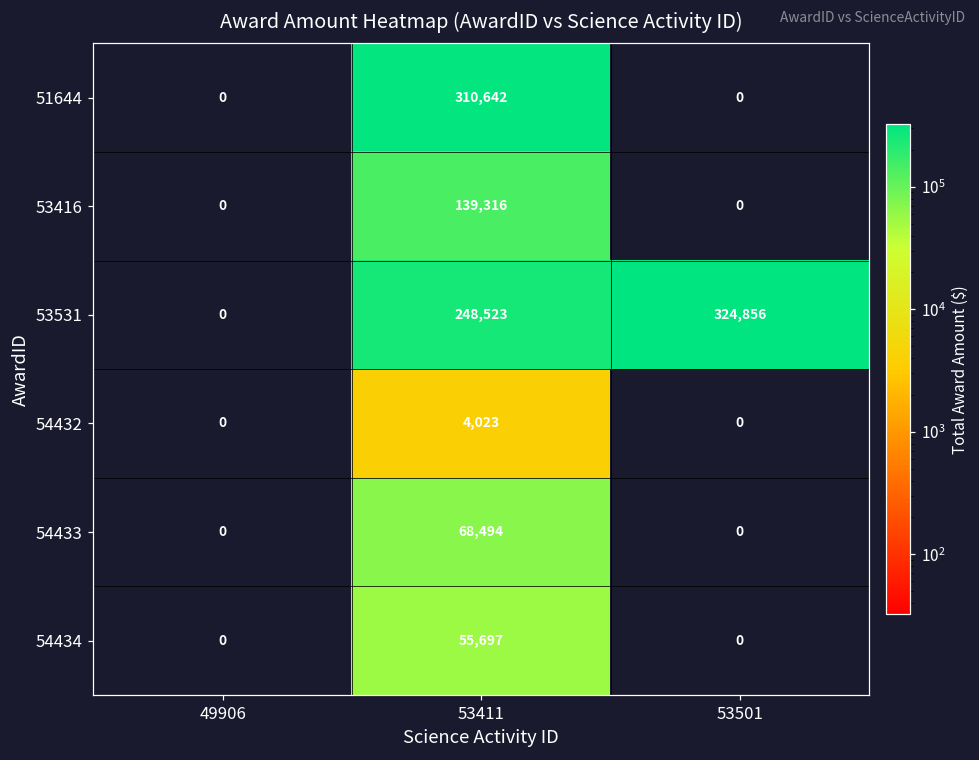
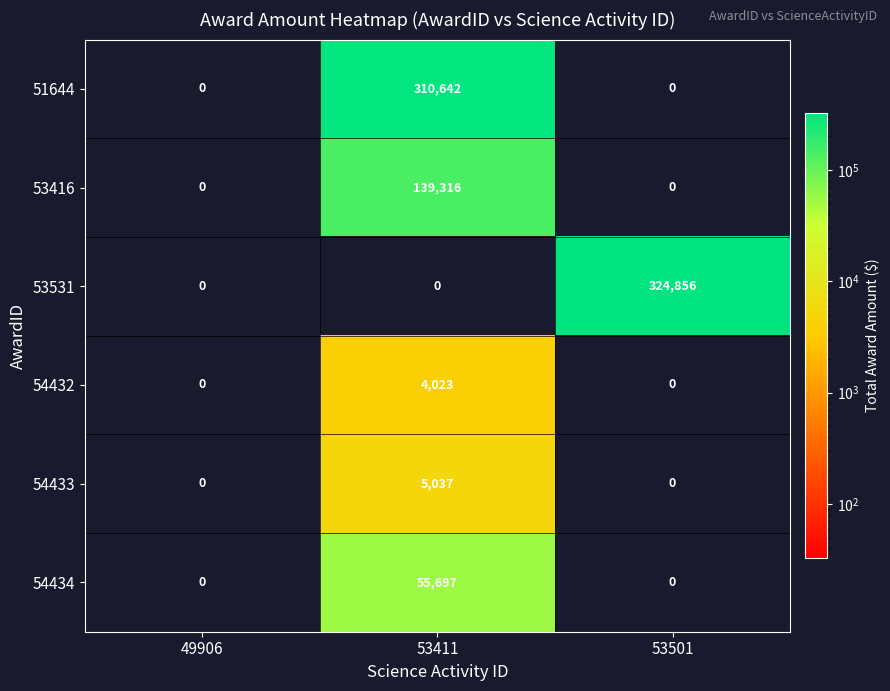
53531, 53411: 248,523 -> 0
54433, 53411: 68,494 -> 5,037
